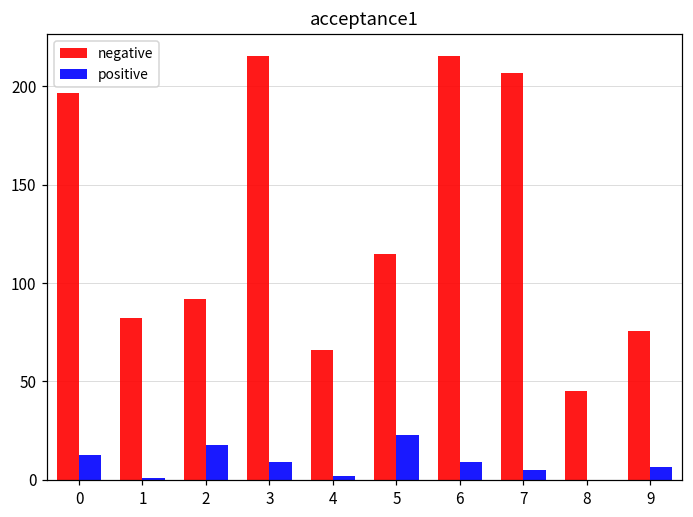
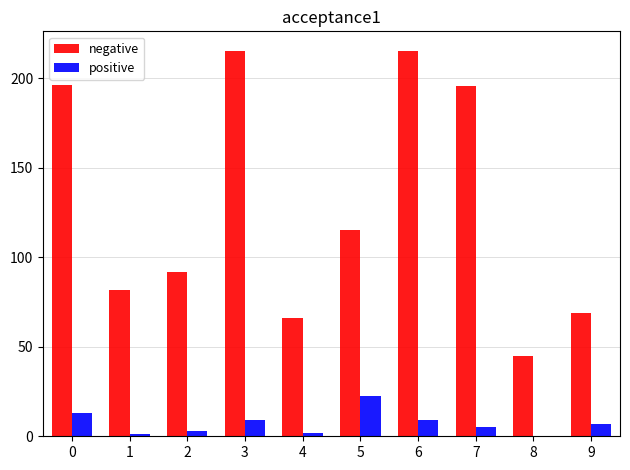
positive, 2: 18 -> 3
negative, 7: 207 -> 196
negative, 9: 75 -> 69
